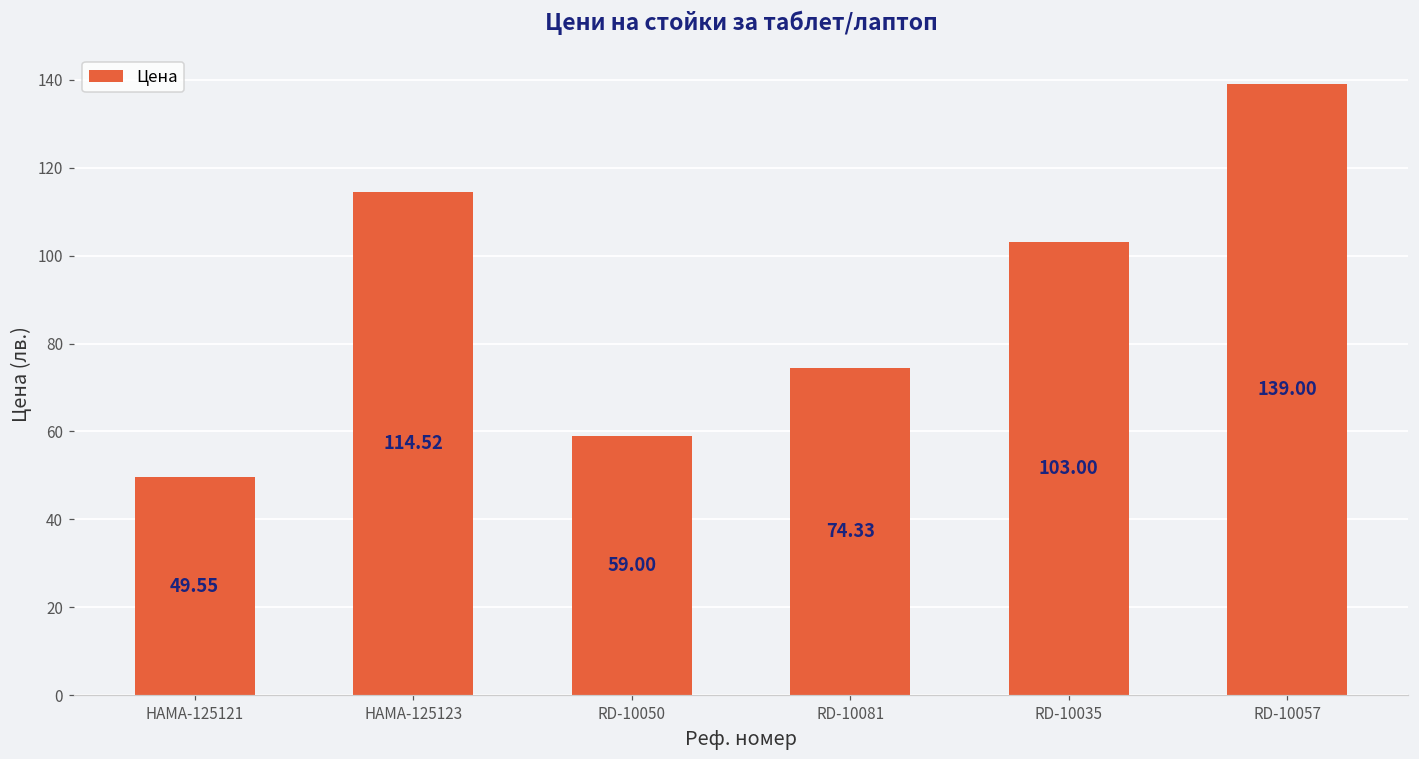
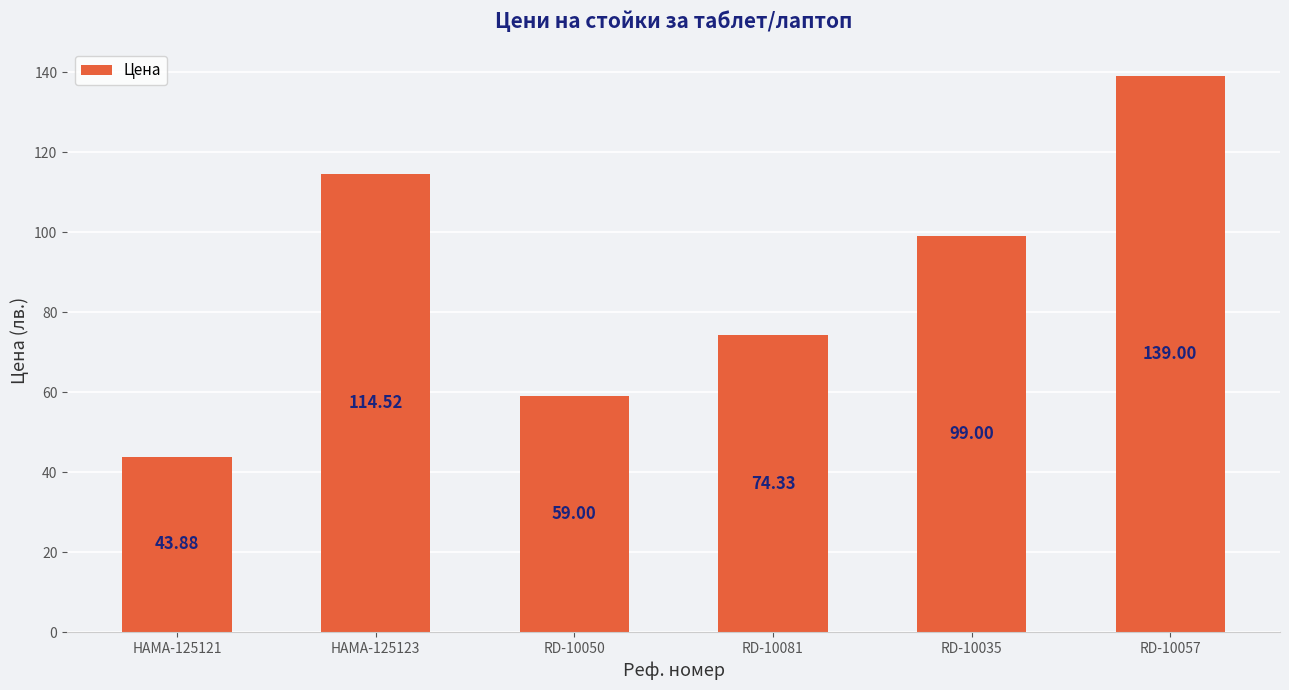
HAMA-125121: 49.55 -> 43.88
RD-10035: 103.00 -> 99.00
